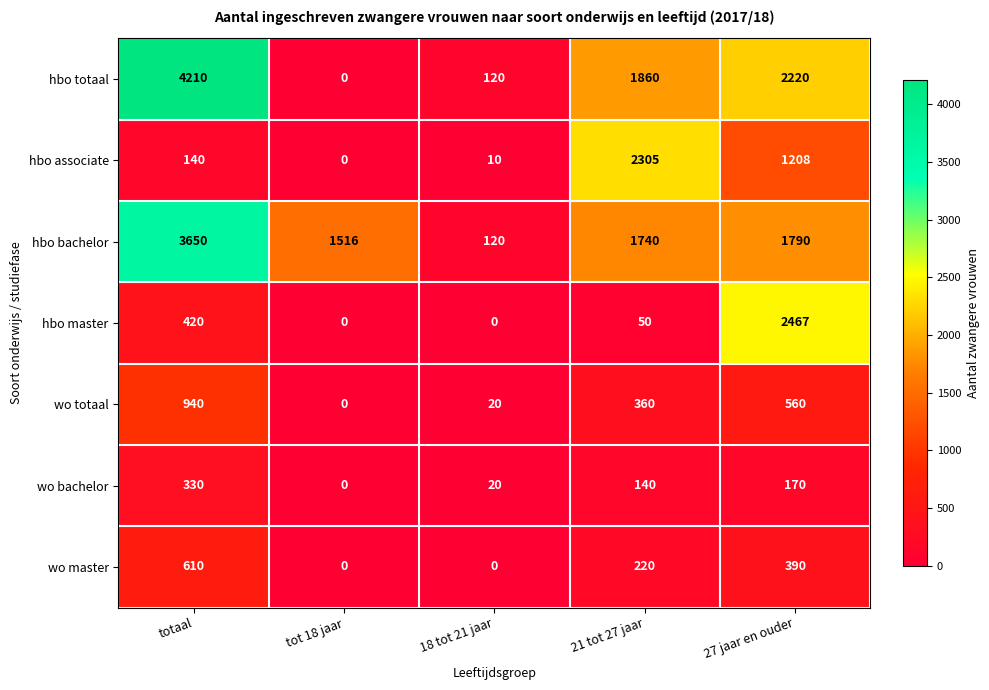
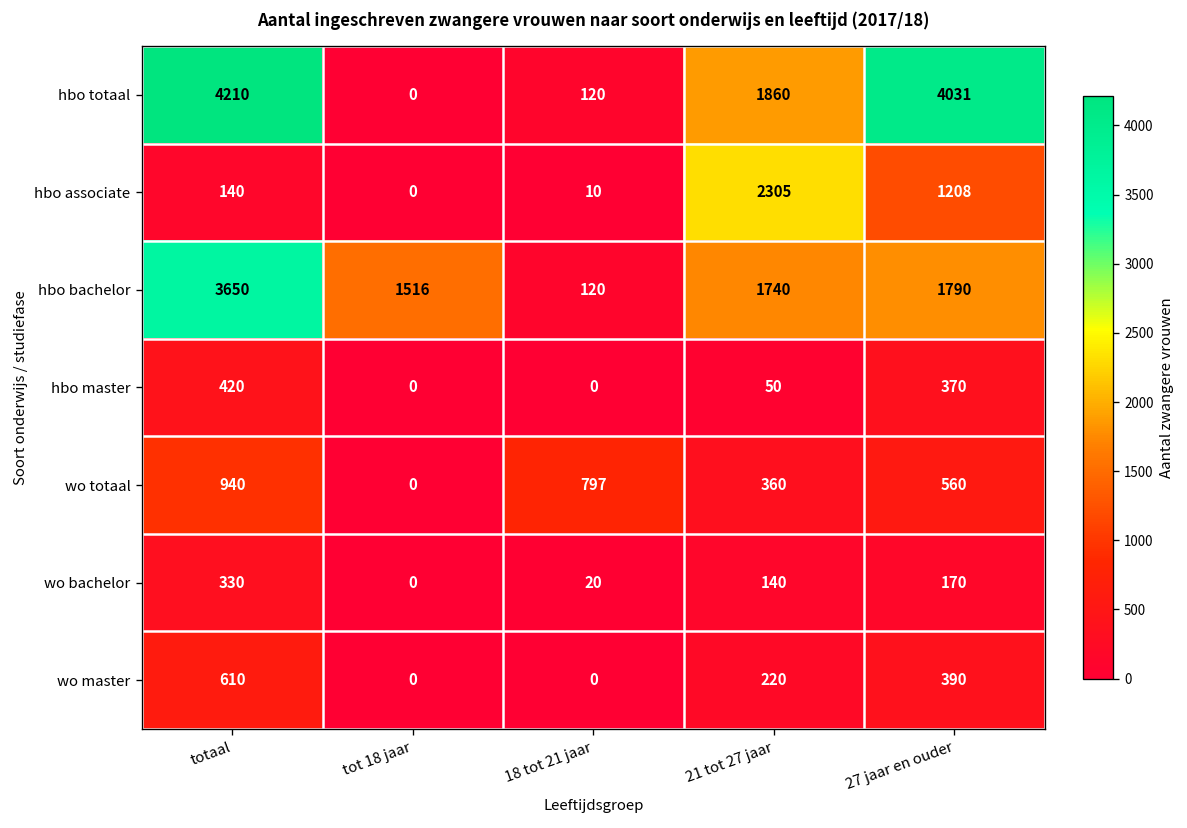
hbo totaal, 27 jaar en ouder: 2220 -> 4031
hbo master, 27 jaar en ouder: 2467 -> 370
wo totaal, 18 tot 21 jaar: 20 -> 797
